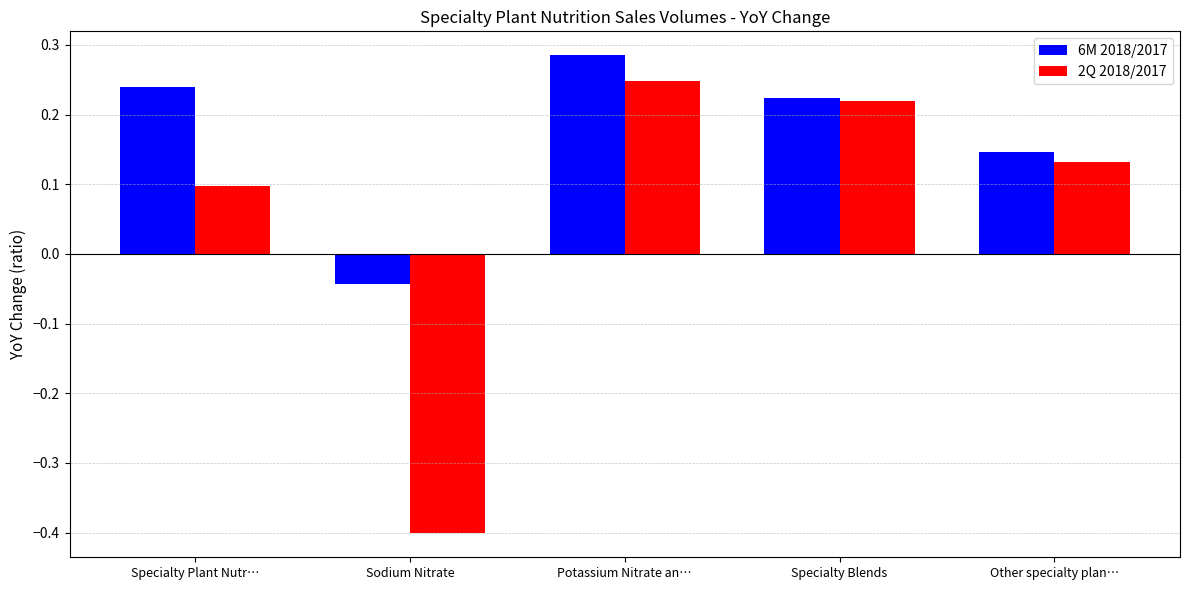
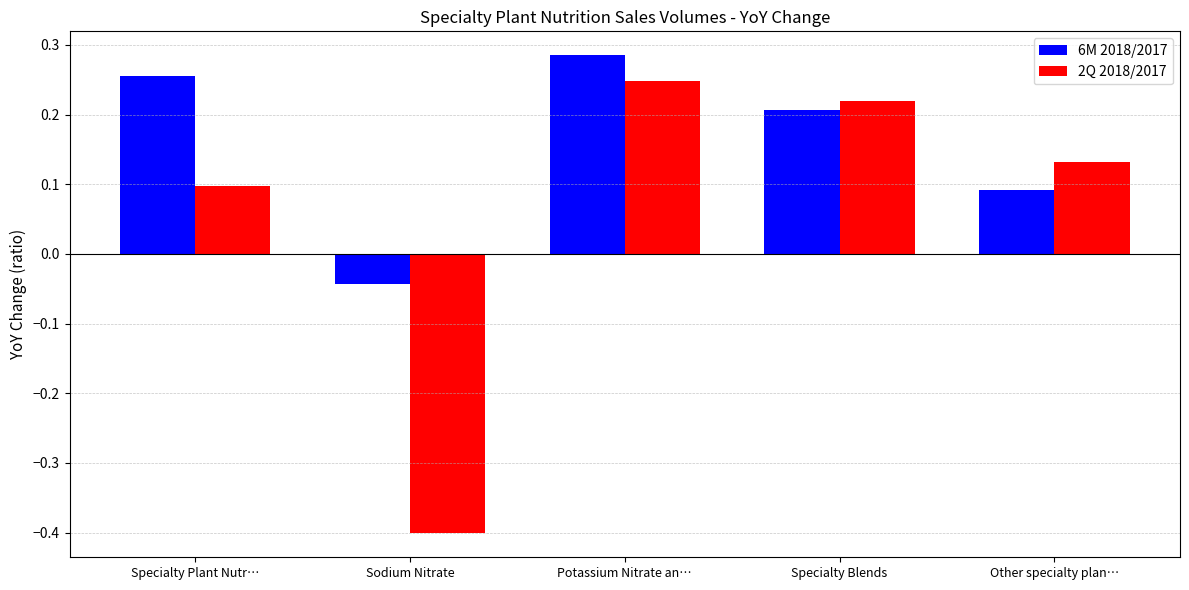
6M 2018/2017, Specialty Plant Nutr…: 0.24 -> 0.26
6M 2018/2017, Specialty Blends: 0.22 -> 0.21
6M 2018/2017, Other specialty plan…: 0.15 -> 0.09
